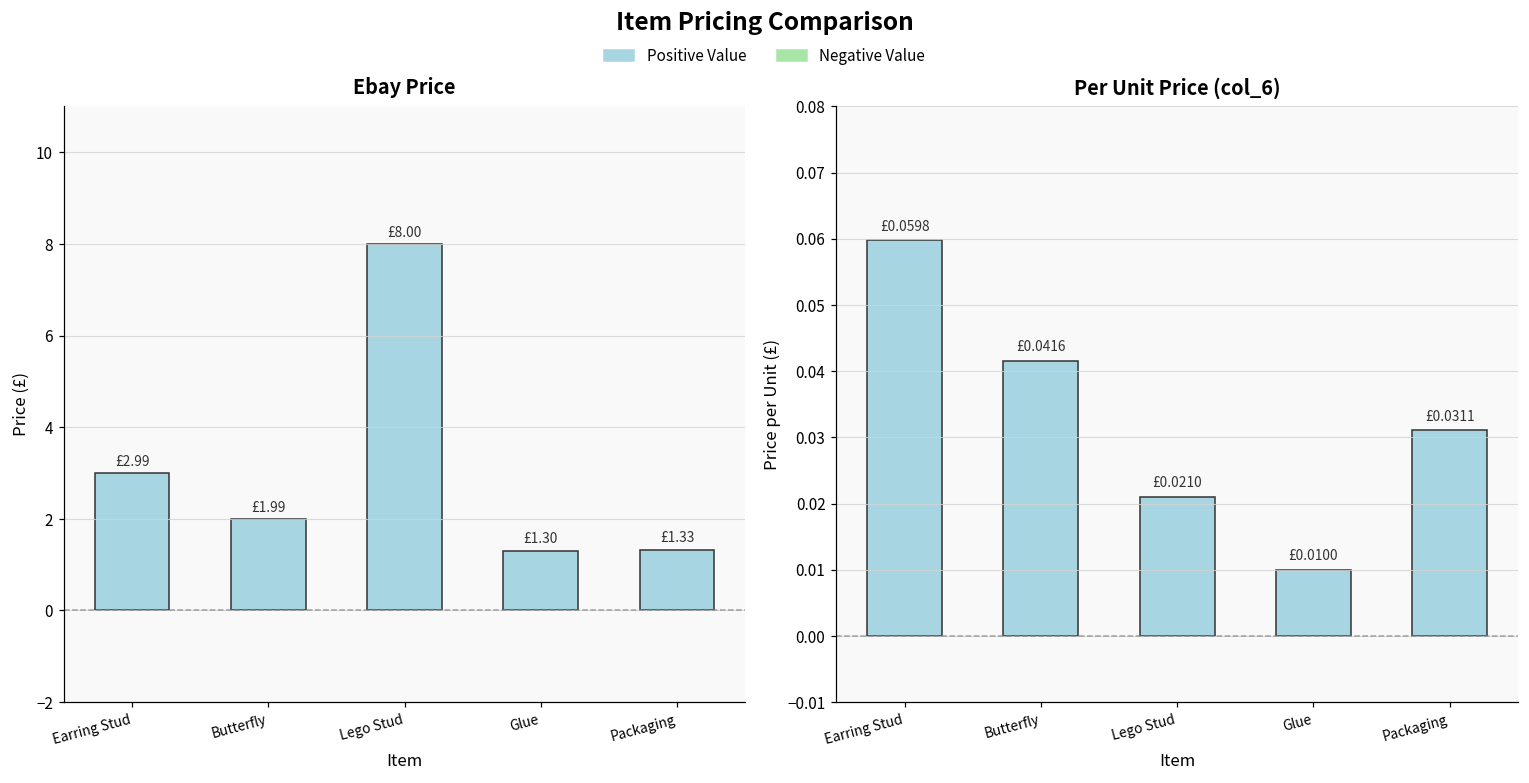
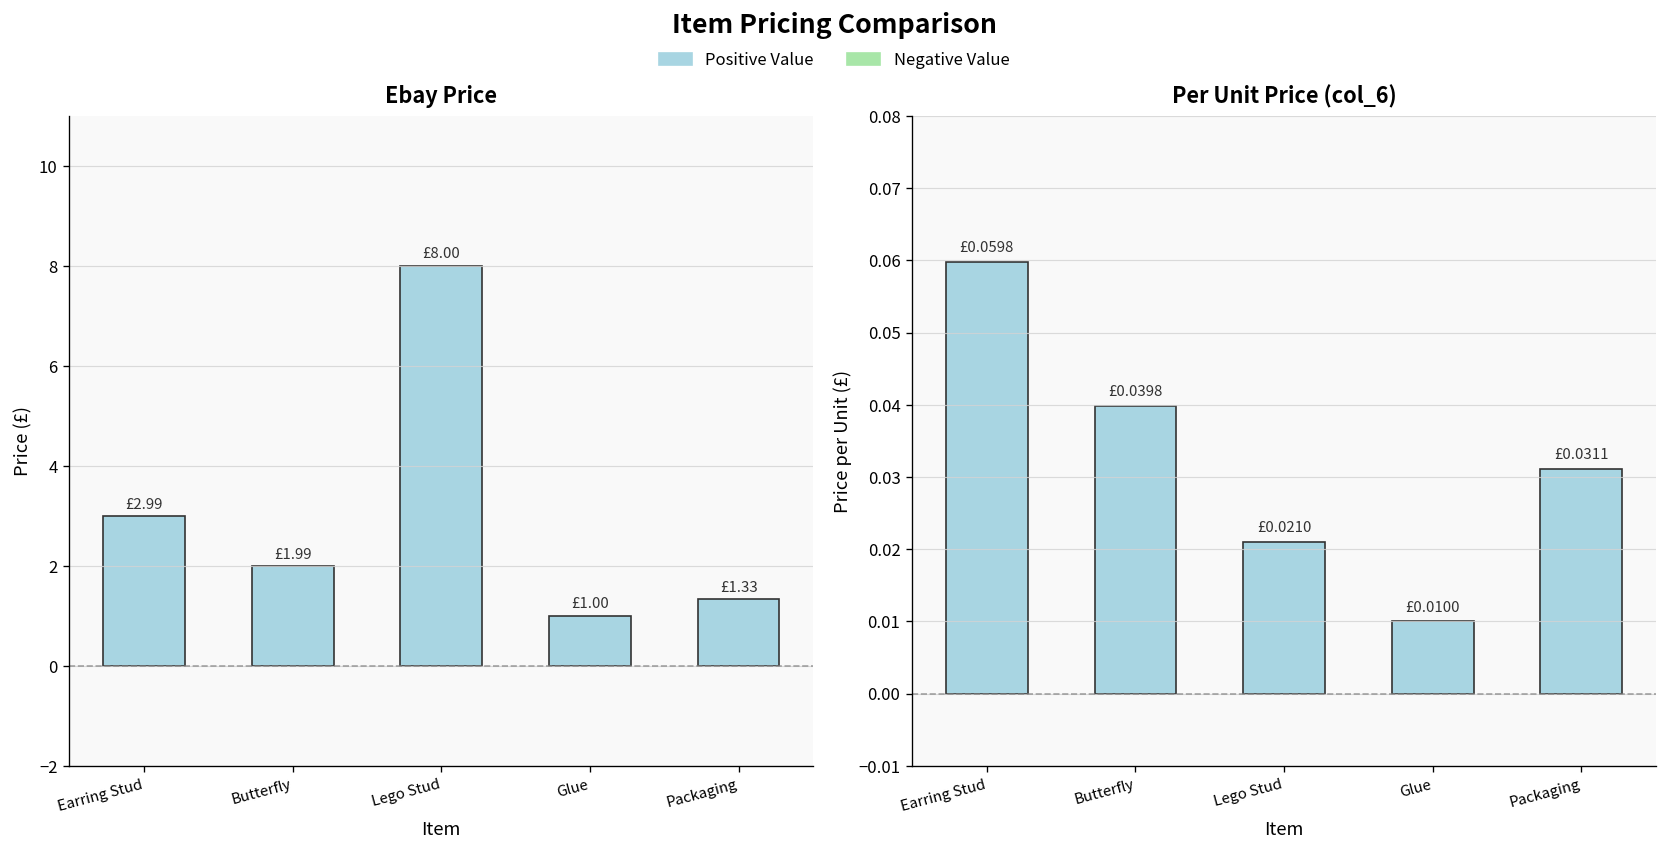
Ebay Price, Glue: £1.30 -> £1.00
Per Unit Price (col_6), Butterfly: £0.0416 -> £0.0398
